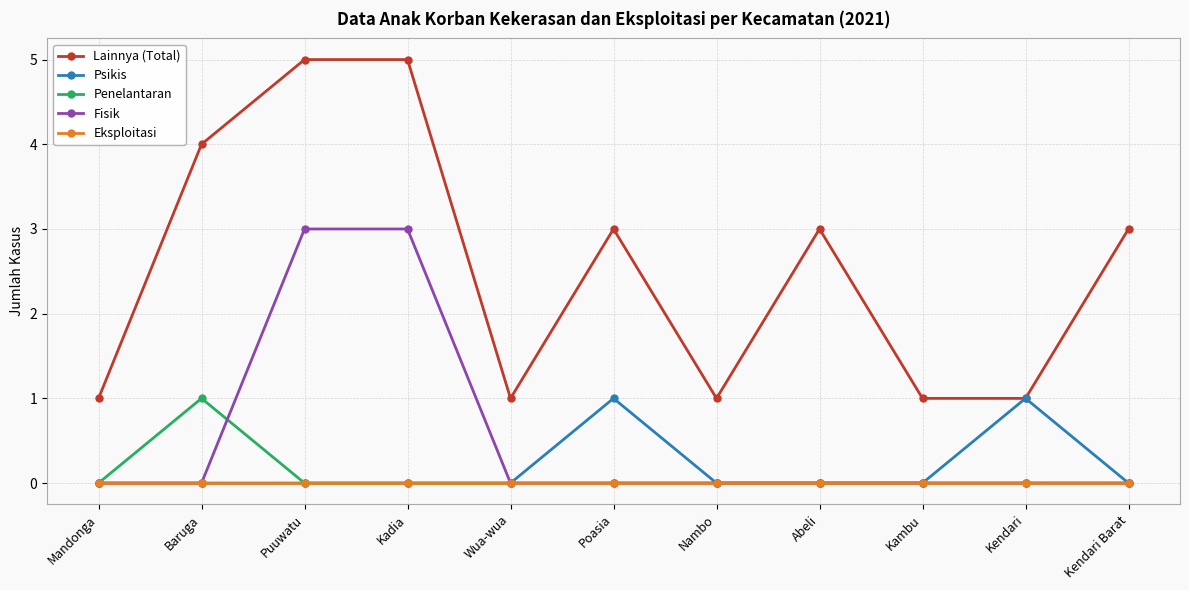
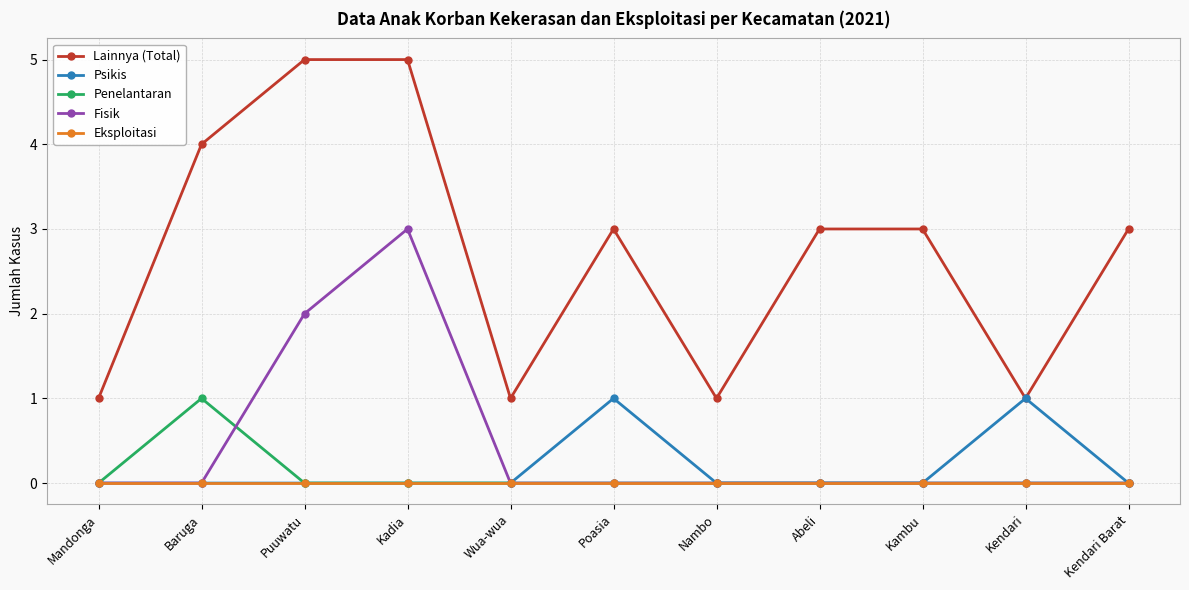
Fisik, Puuwatu: 3 -> 2
Lainnya (Total), Kambu: 1 -> 3
